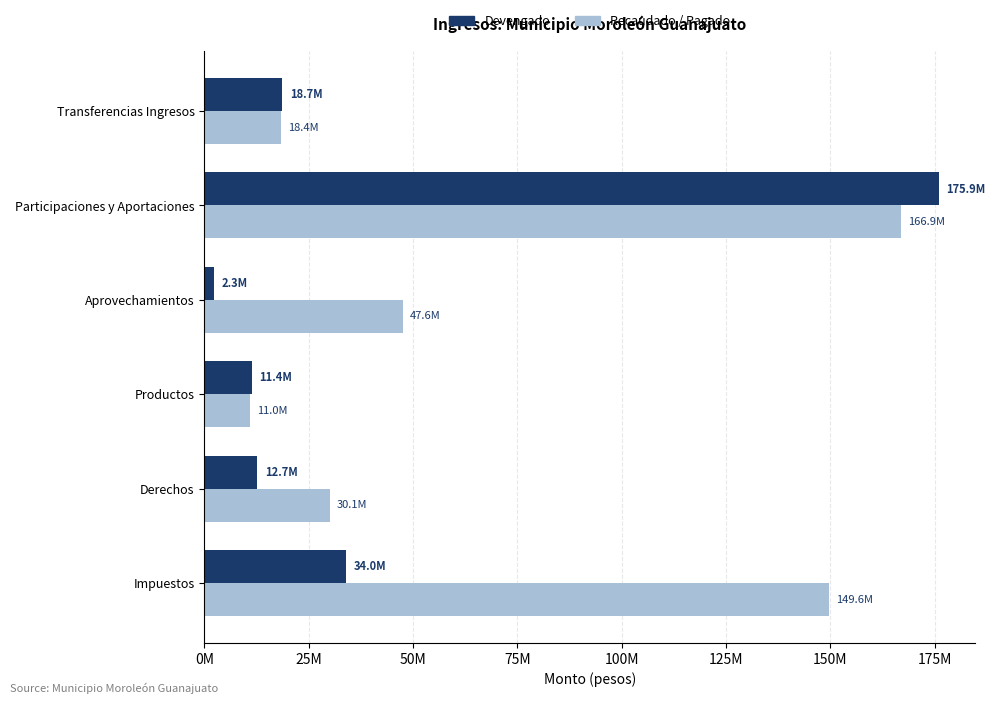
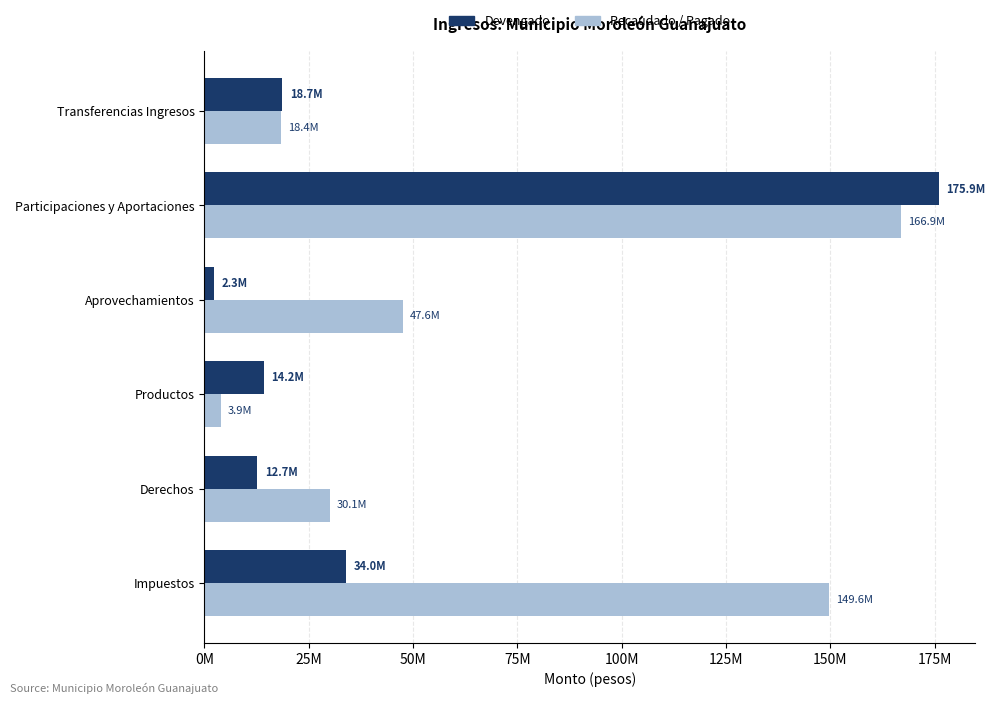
Devengado, Productos: 11.4M -> 14.2M
Recaudado / Pagado, Productos: 11.0M -> 3.9M
